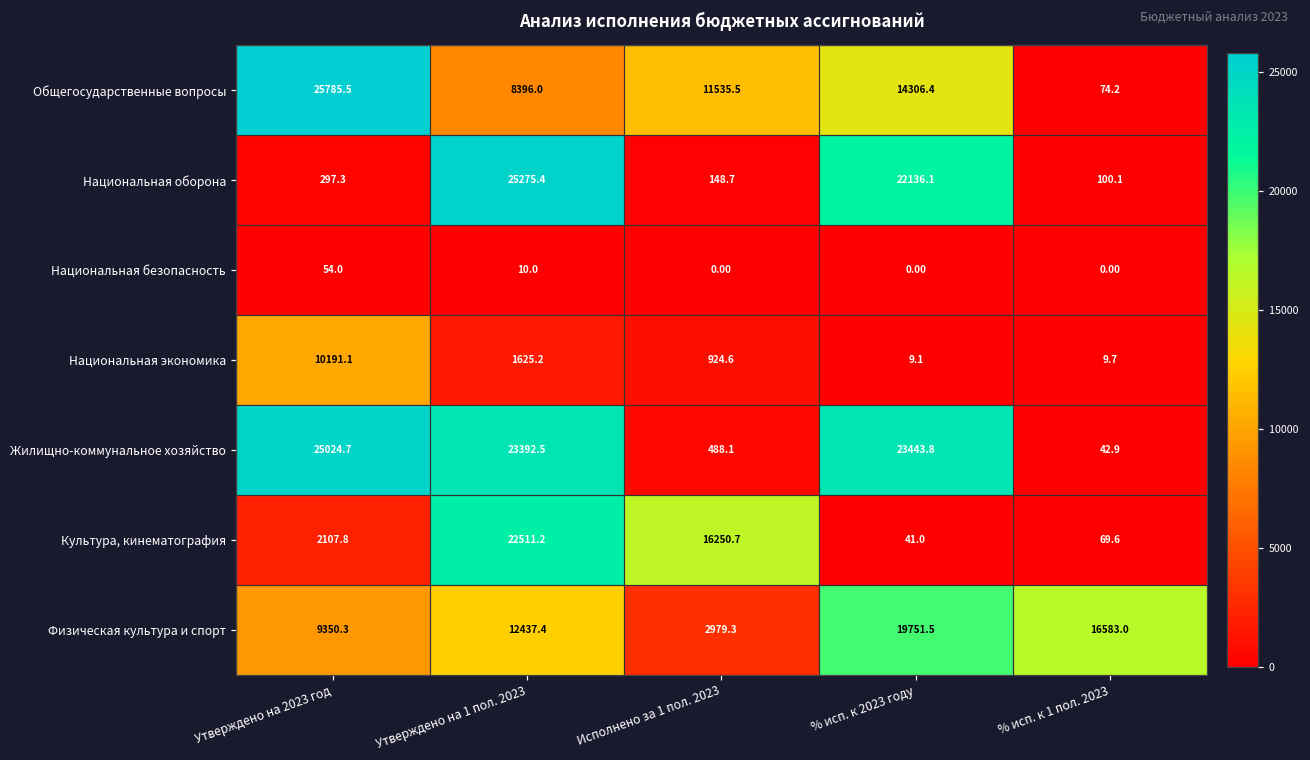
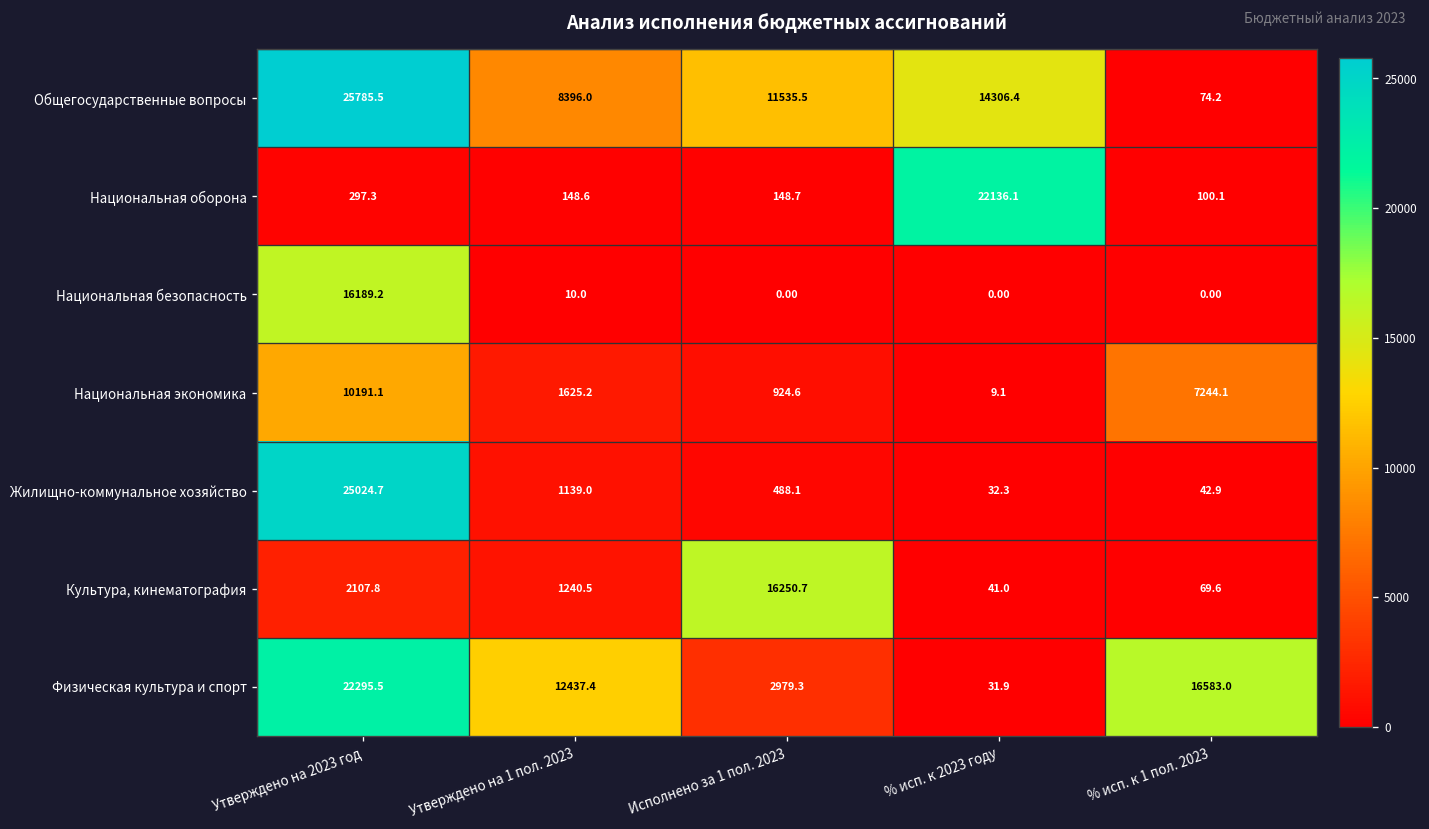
Национальная оборона, Утверждено на 1 пол. 2023: 25275.4 -> 148.6
Национальная безопасность, Утверждено на 2023 год: 54.0 -> 16189.2
Национальная экономика, % исп. к 1 пол. 2023: 9.7 -> 7244.1
Жилищно-коммунальное хозяйство, Утверждено на 1 пол. 2023: 23392.5 -> 1139.0
Жилищно-коммунальное хозяйство, % исп. к 2023 году: 23443.8 -> 32.3
Культура, кинематография, Утверждено на 1 пол. 2023: 22511.2 -> 1240.5
Физическая культура и спорт, Утверждено на 2023 год: 9350.3 -> 22295.5
Физическая культура и спорт, % исп. к 2023 году: 19751.5 -> 31.9
